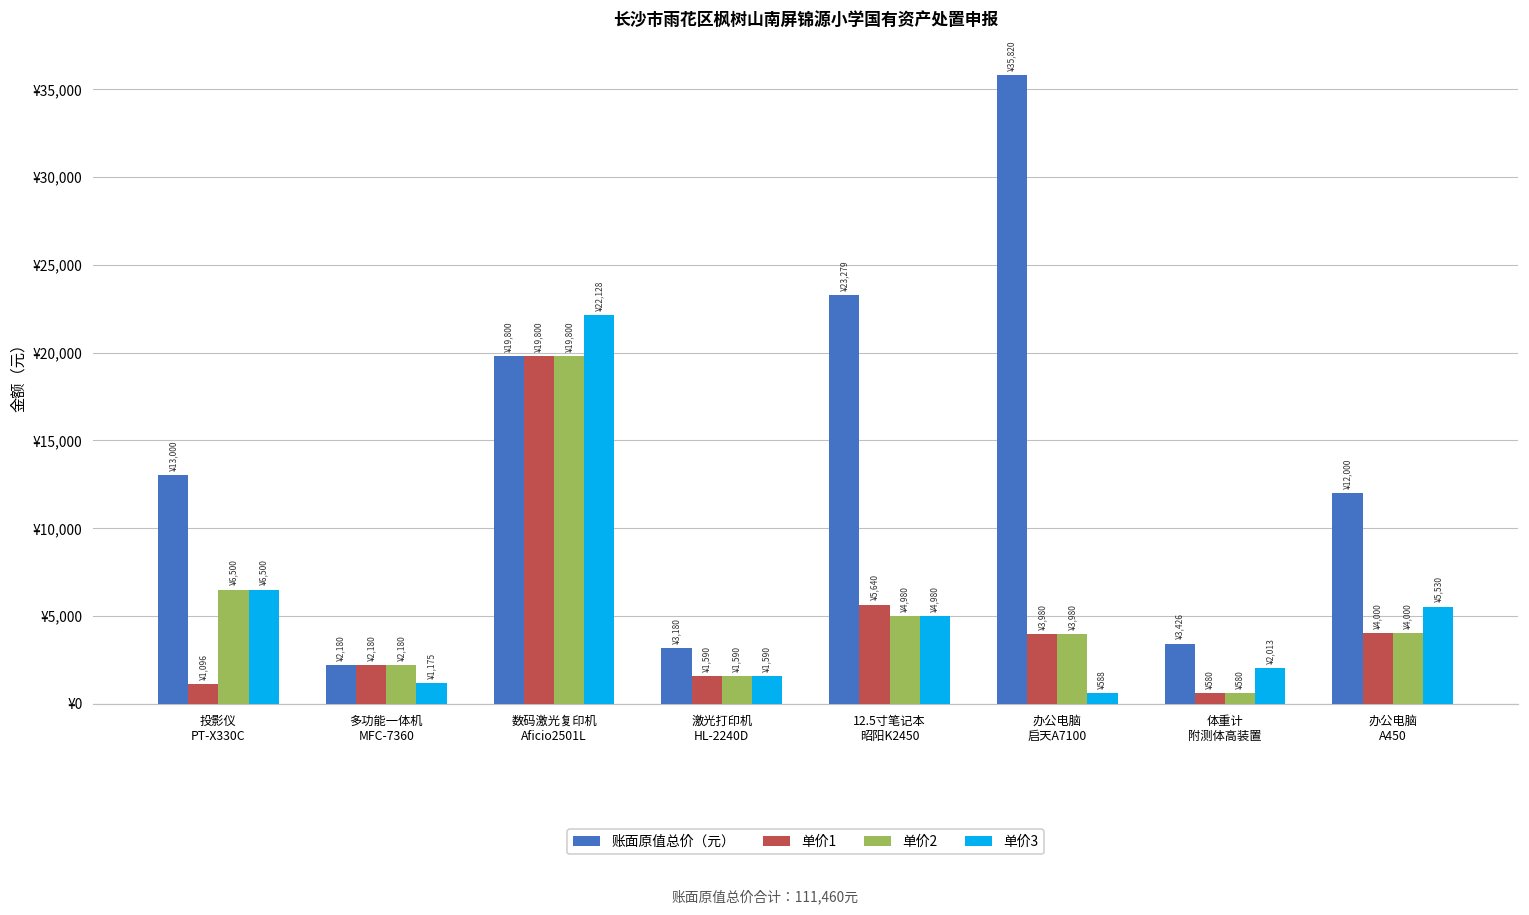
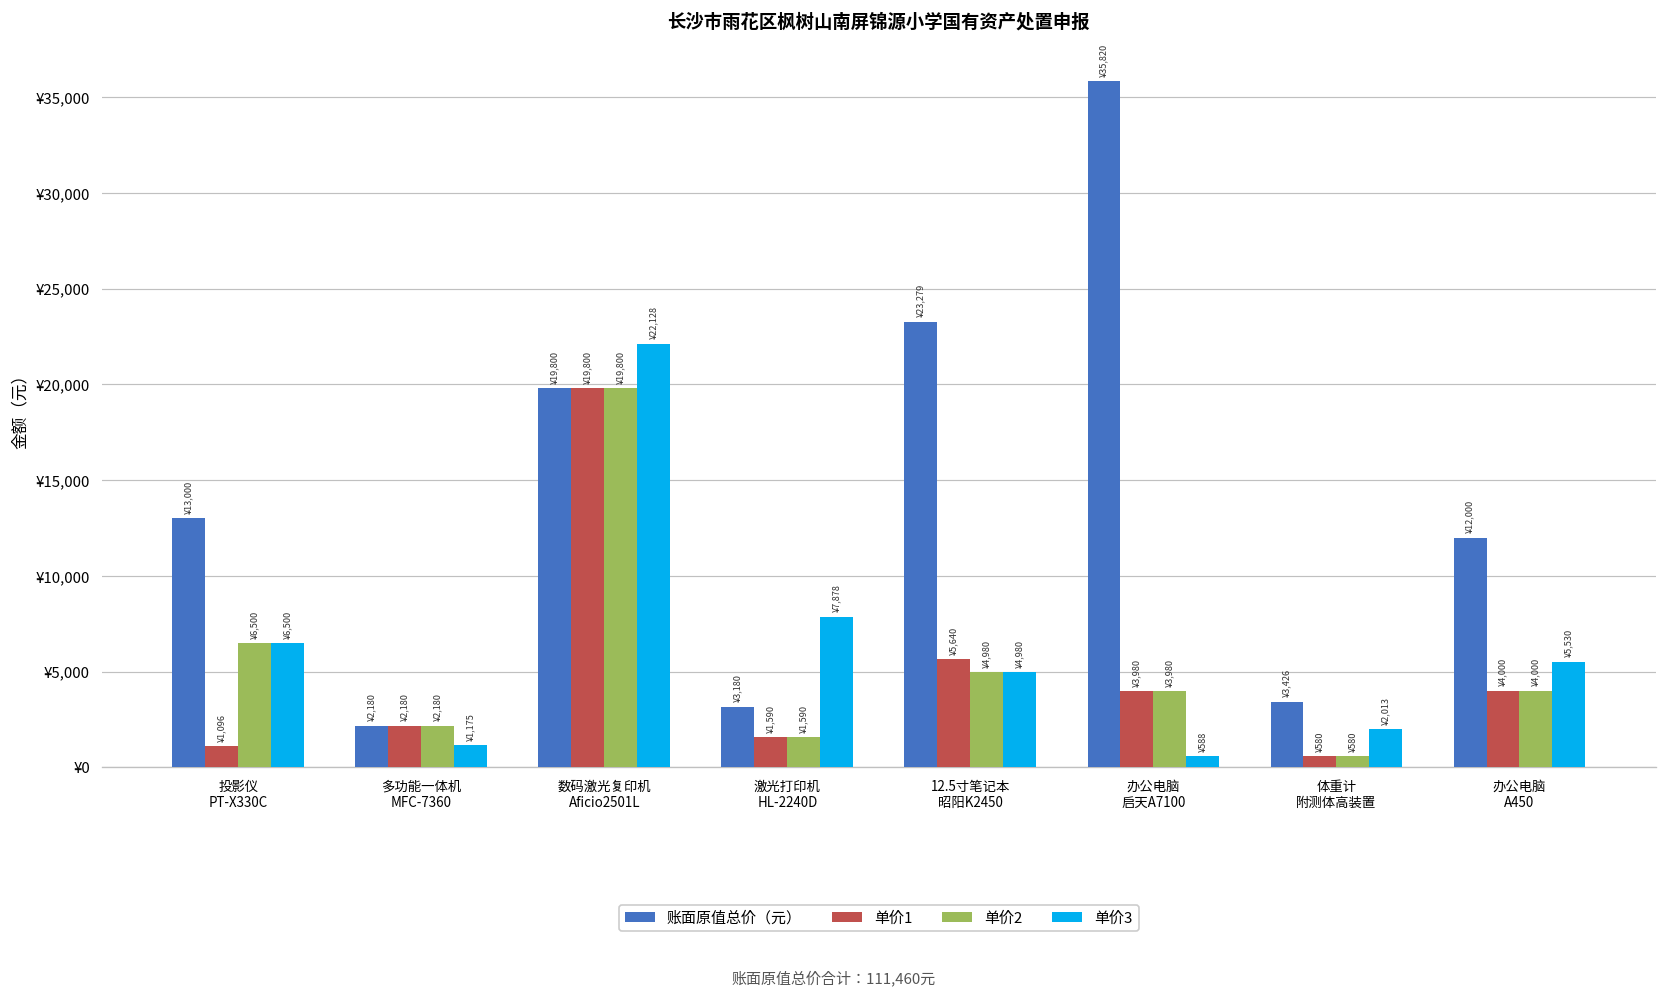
单价3, 激光打印机 HL-2240D: ¥1,590 -> ¥7,878
